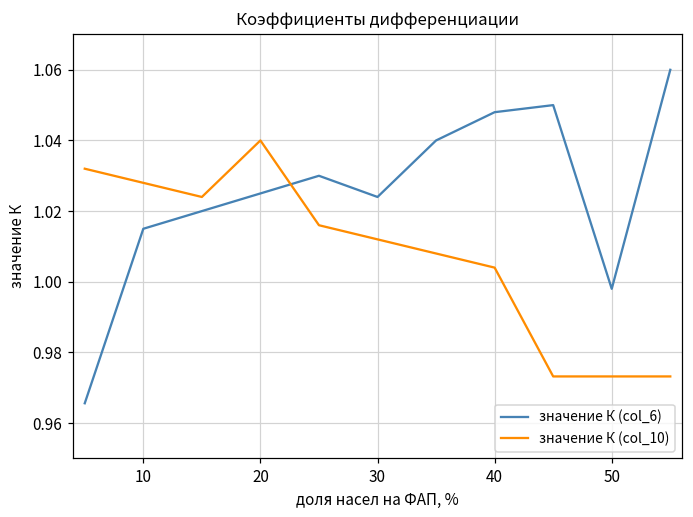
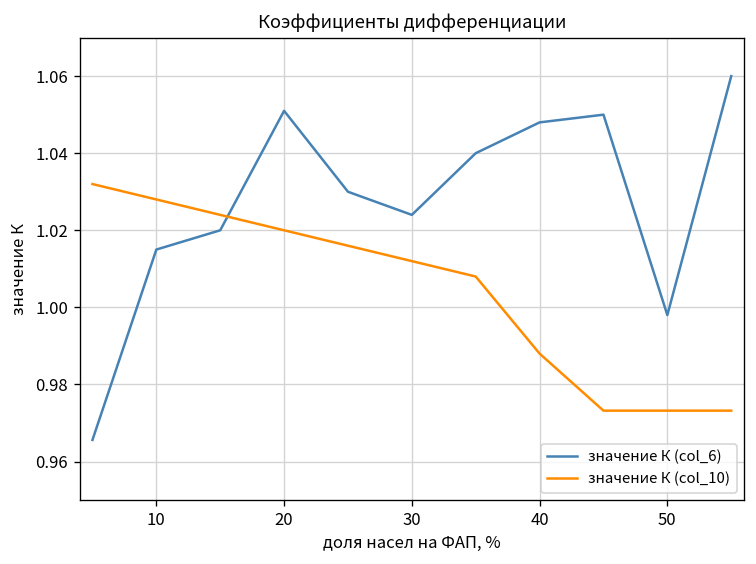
значение К (col_6), 20: 1.025 -> 1.051
значение К (col_10), 20: 1.04 -> 1.02
значение К (col_10), 40: 1.004 -> 0.988
